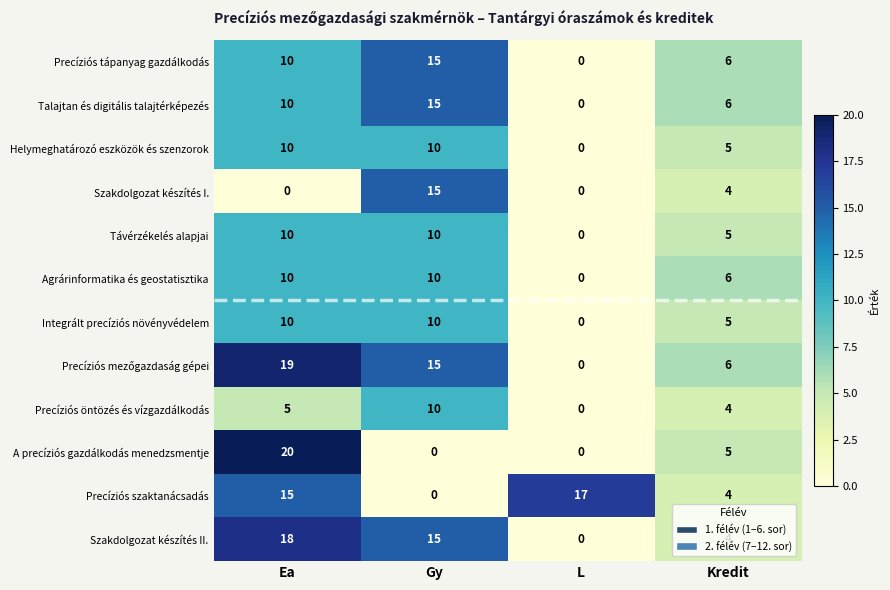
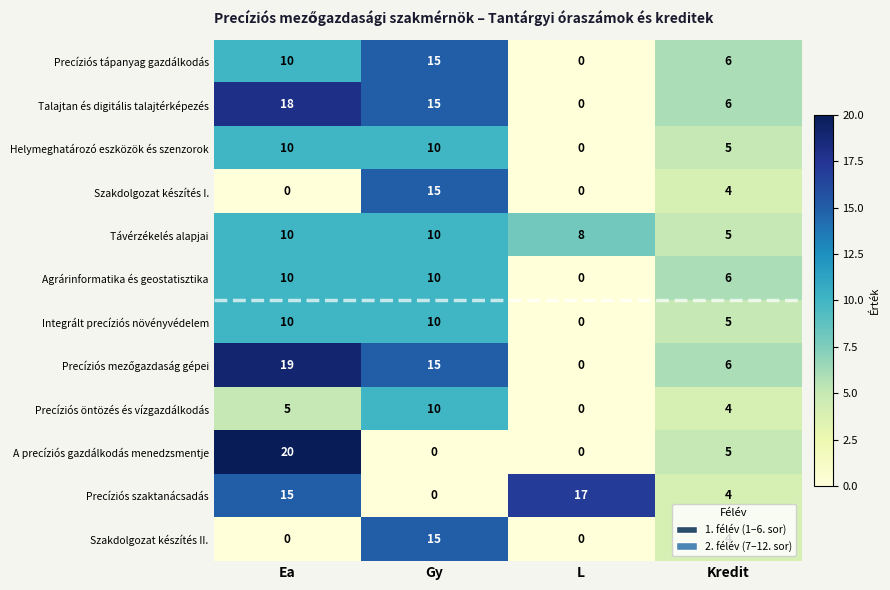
Talajtan és digitális talajtérképezés, Ea: 10 -> 18
Távérzékelés alapjai, L: 0 -> 8
Szakdolgozat készítés II., Ea: 18 -> 0
